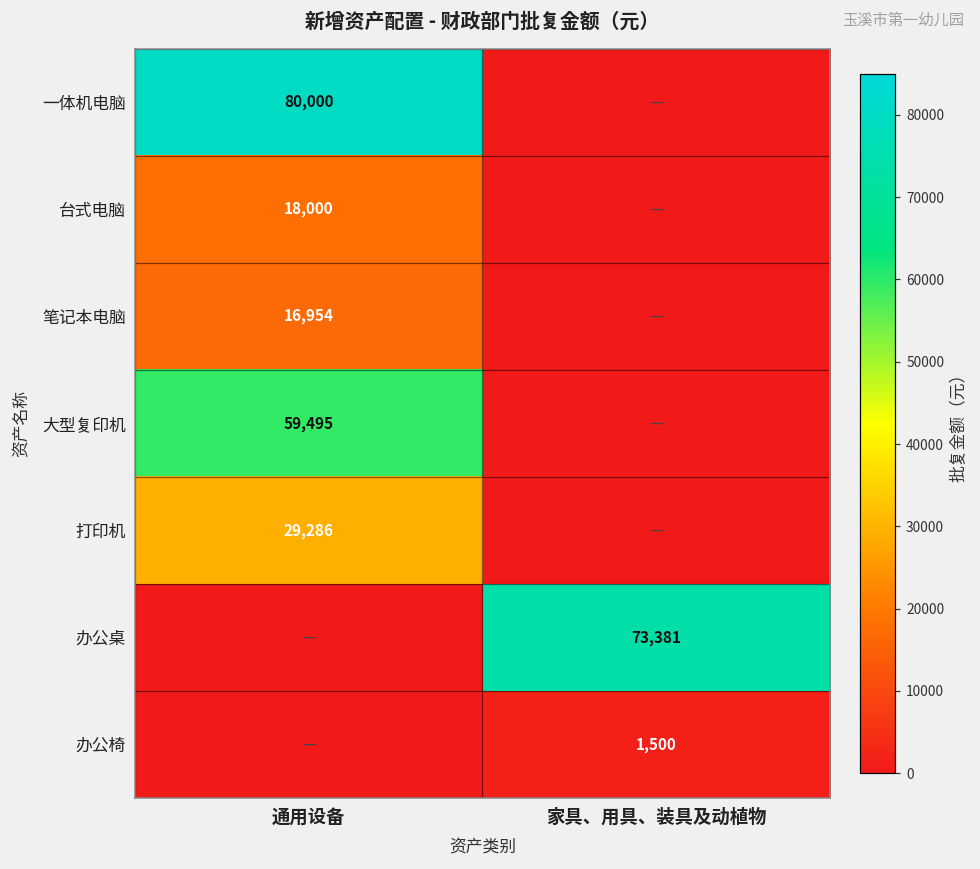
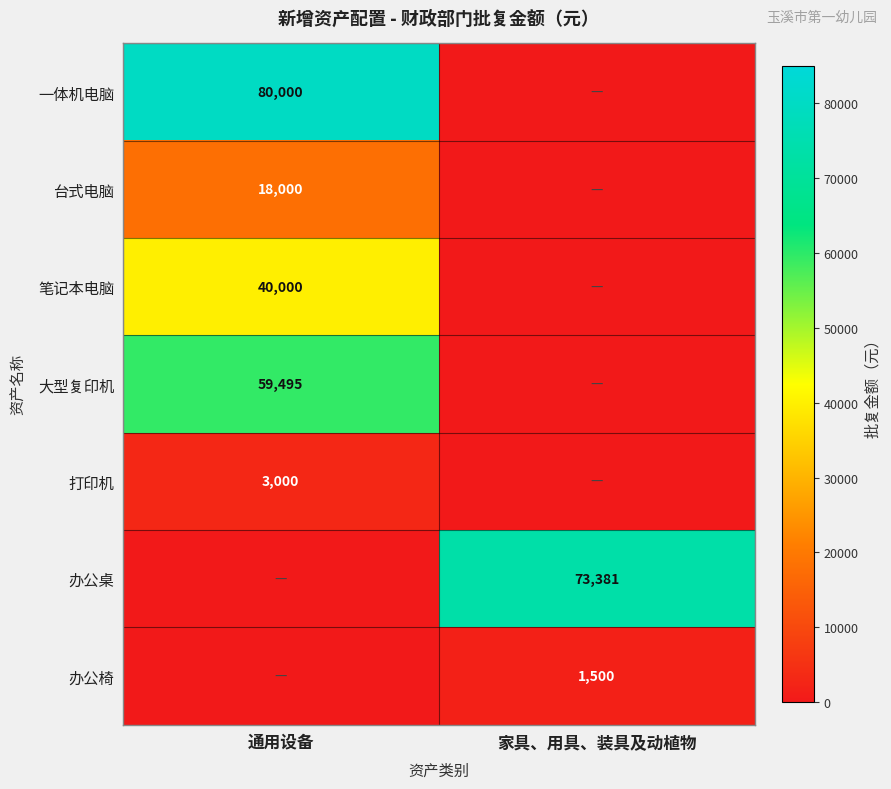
笔记本电脑, 通用设备: 16,954 -> 40,000
打印机, 通用设备: 29,286 -> 3,000
